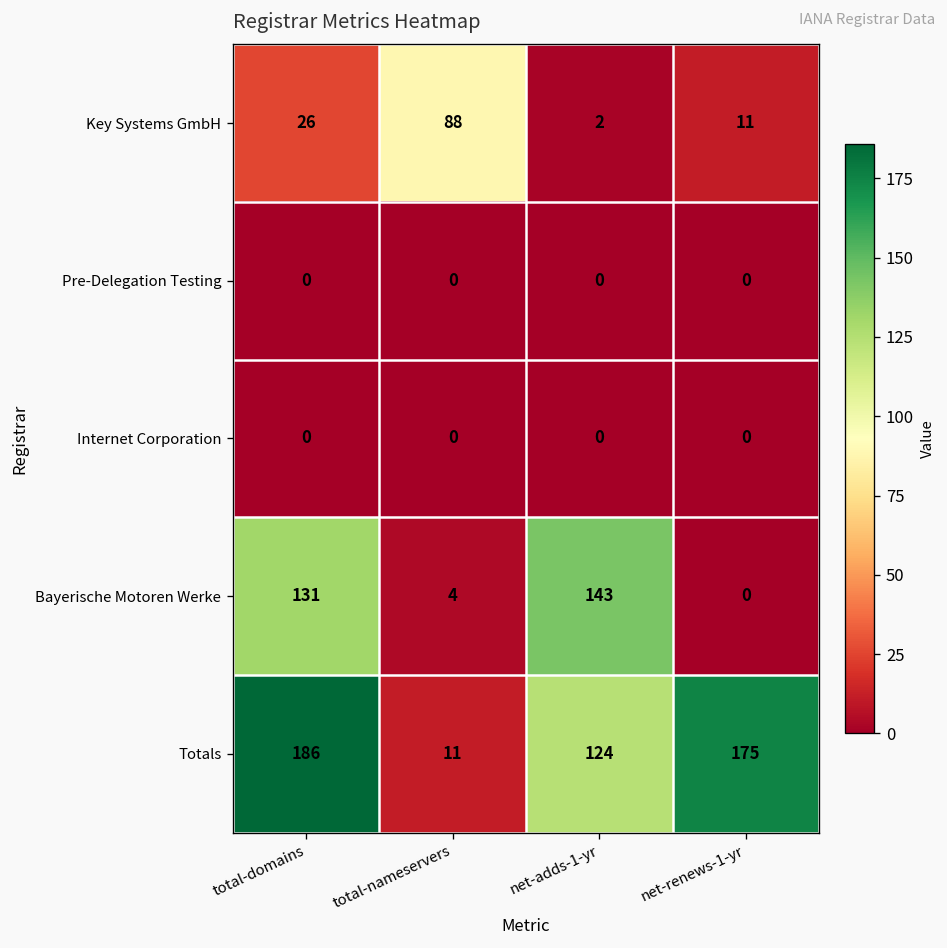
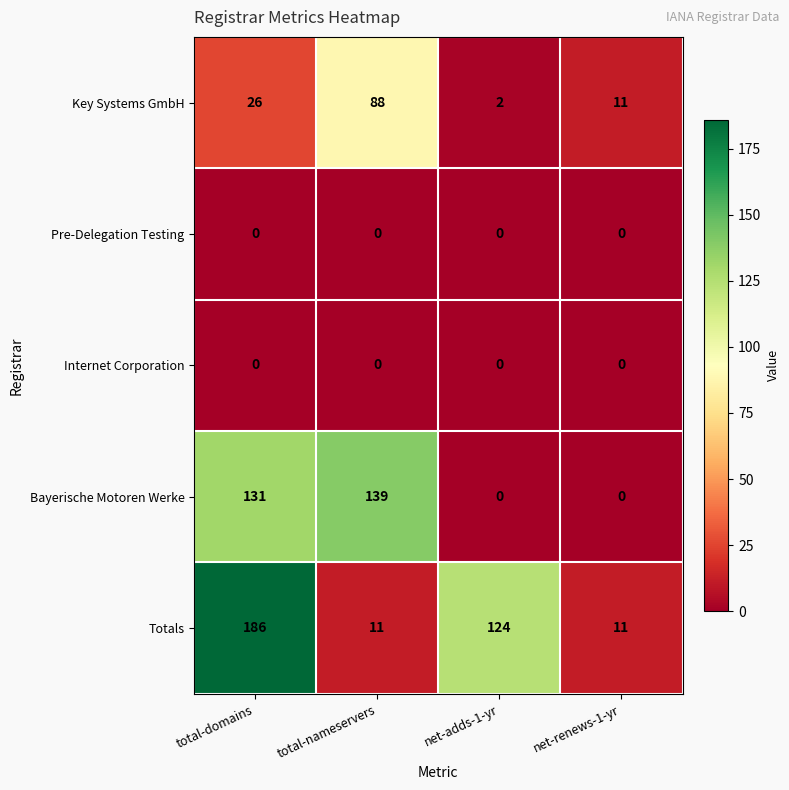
Bayerische Motoren Werke, total-nameservers: 4 -> 139
Bayerische Motoren Werke, net-adds-1-yr: 143 -> 0
Totals, net-renews-1-yr: 175 -> 11
